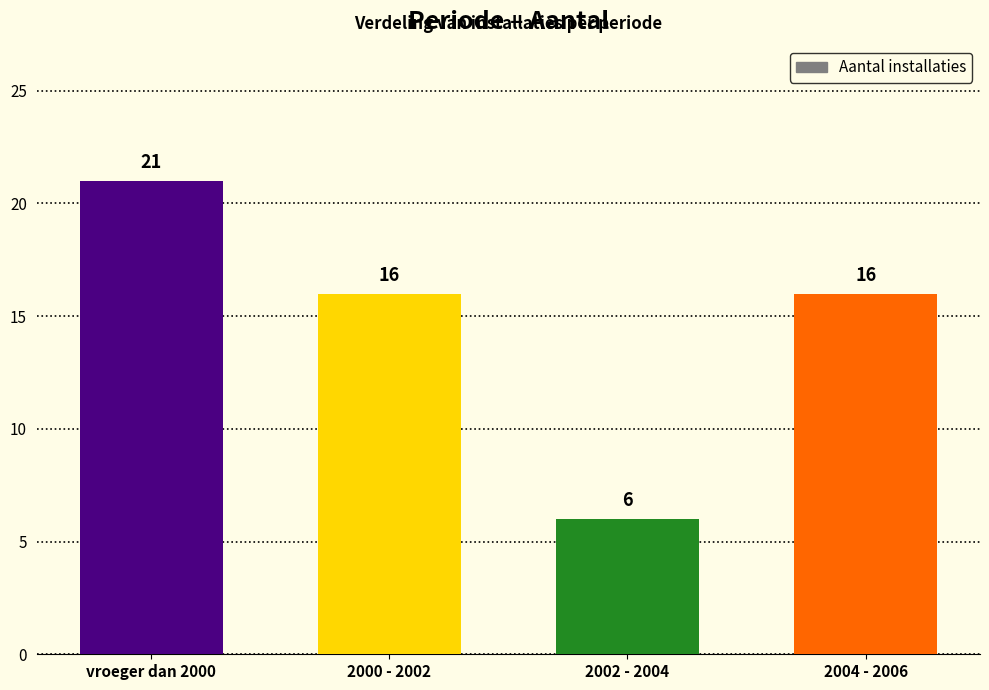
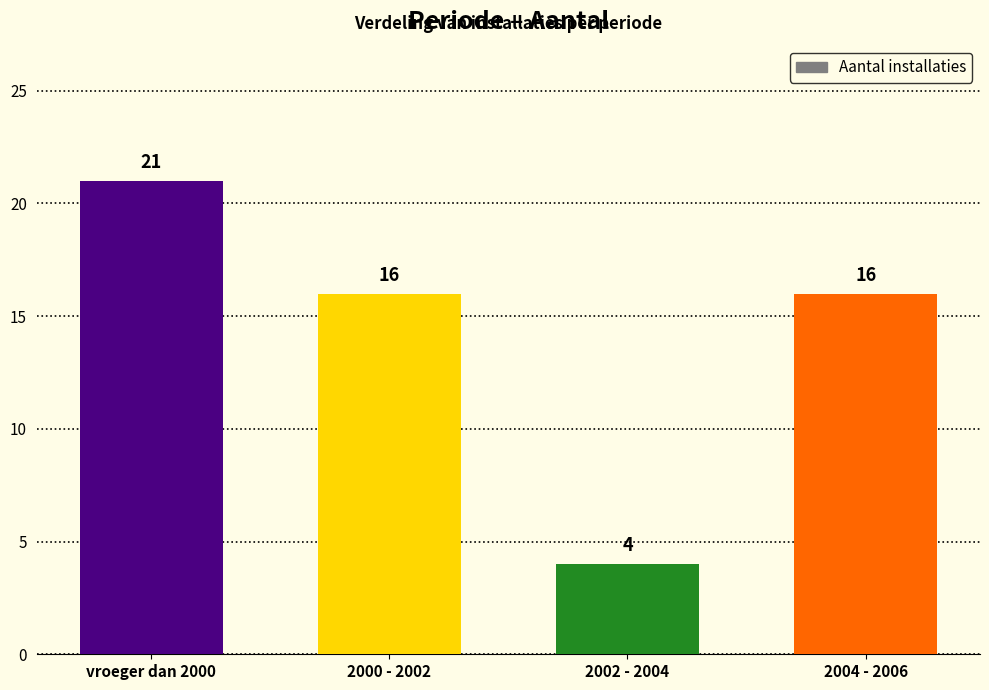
2002 - 2004: 6 -> 4
